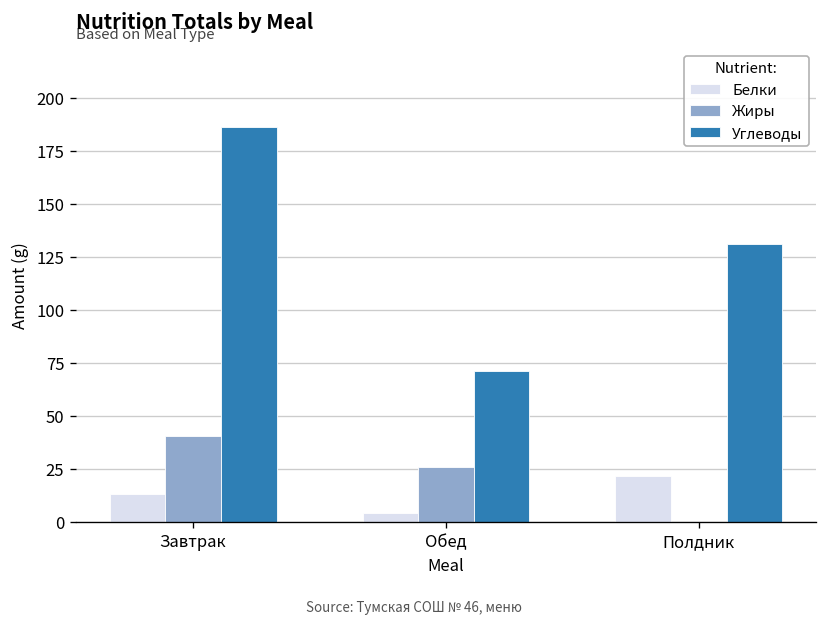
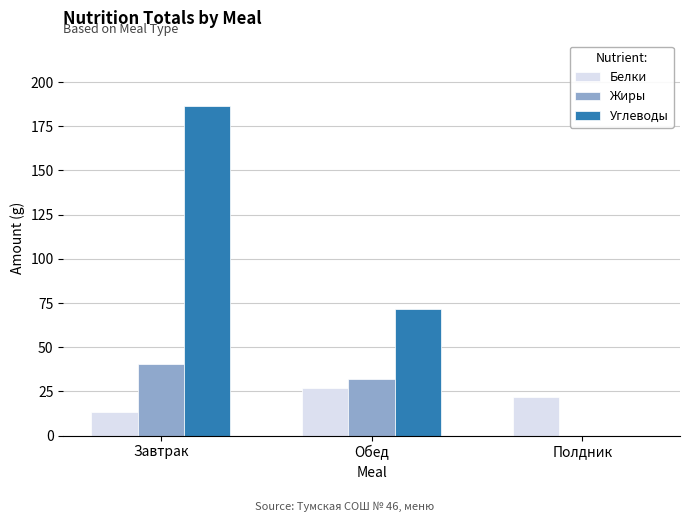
Белки, Обед: 4 -> 27
Жиры, Обед: 26 -> 32
Углеводы, Полдник: 131 -> 0
